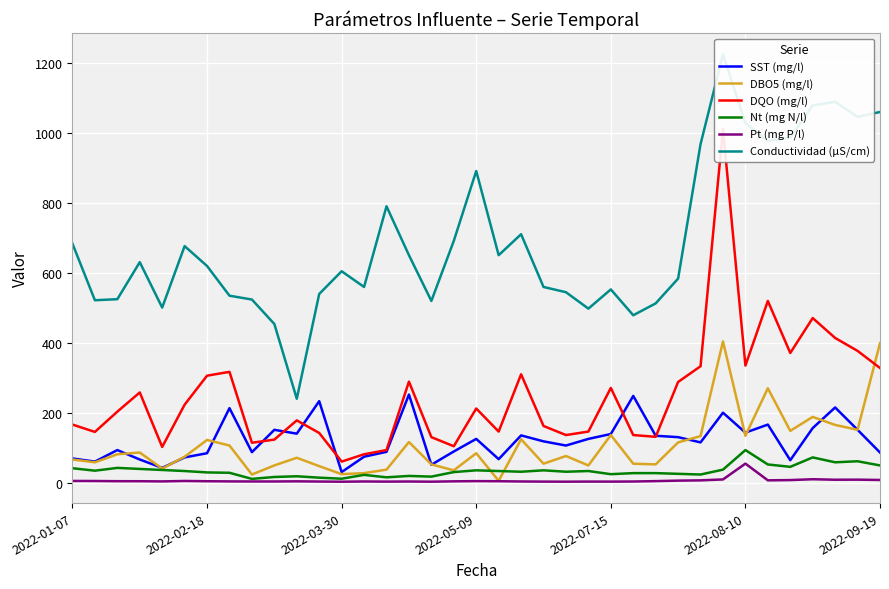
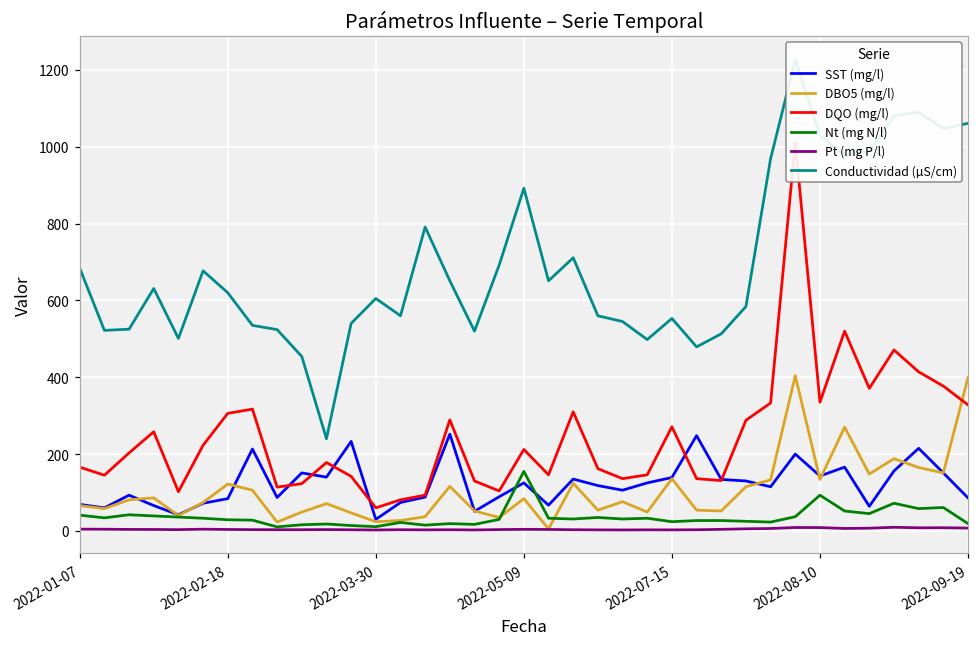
Nt (mg N/l), 2022-05-09: 40 -> 160
Pt (mg P/l), 2022-08-10: 50 -> 10
Nt (mg N/l), 2022-09-19: 50 -> 20
